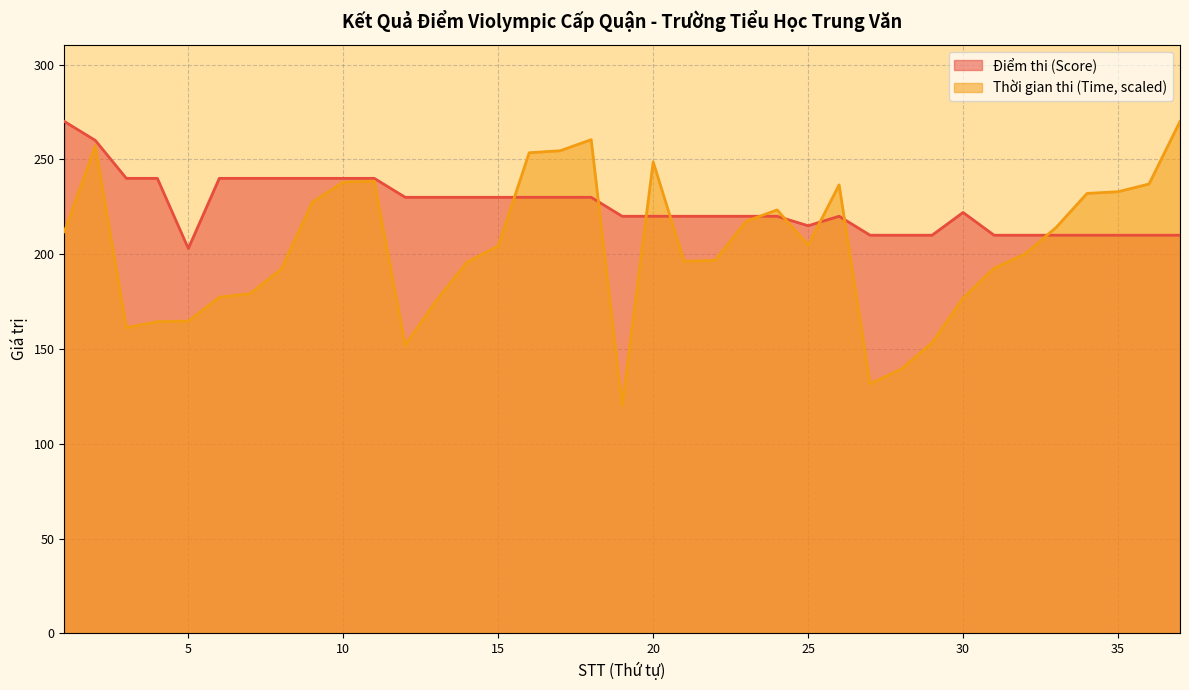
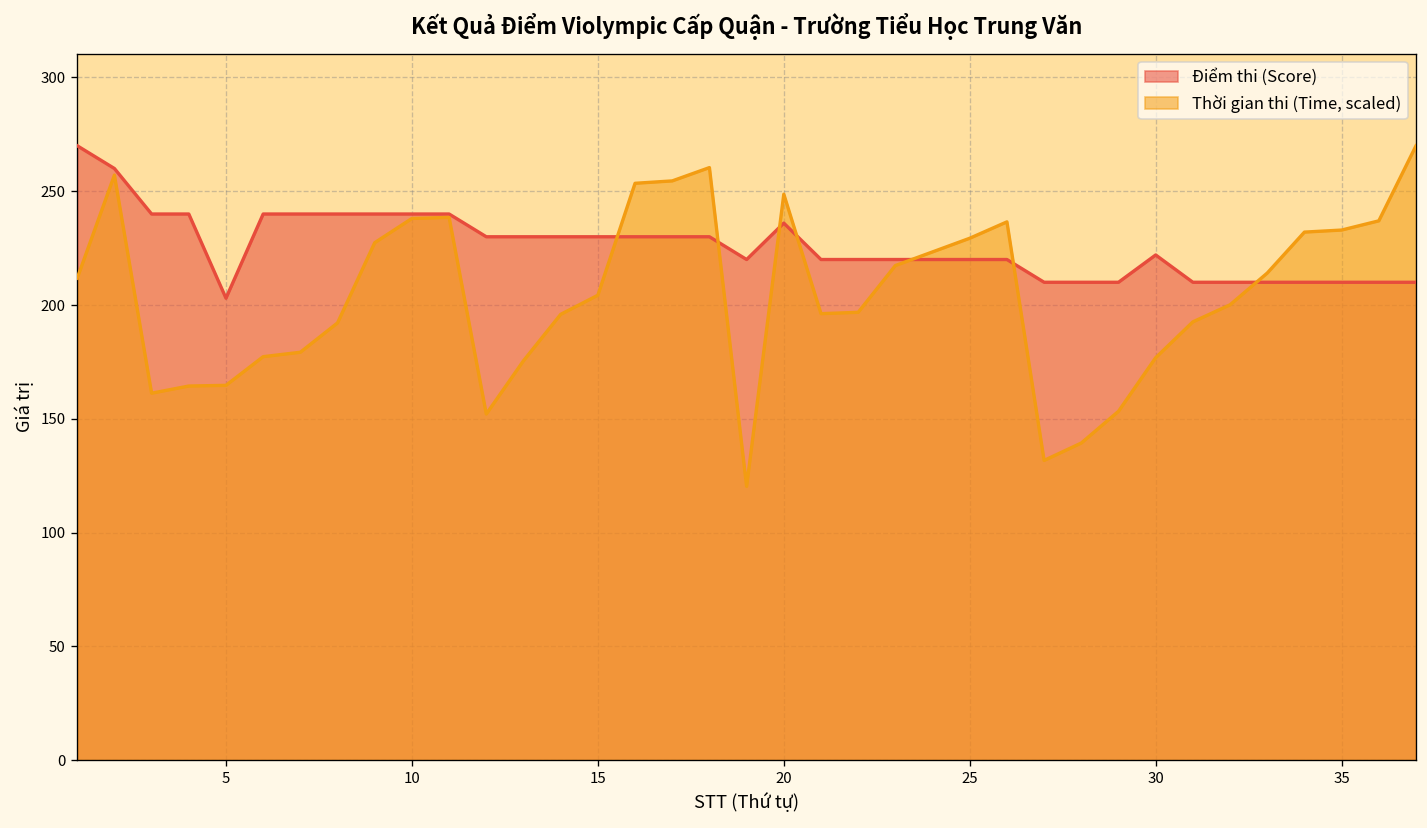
Điểm thi (Score), 20: 220 -> 236
Điểm thi (Score), 25: 215 -> 220
Thời gian thi (Time, scaled), 25: 205 -> 229
